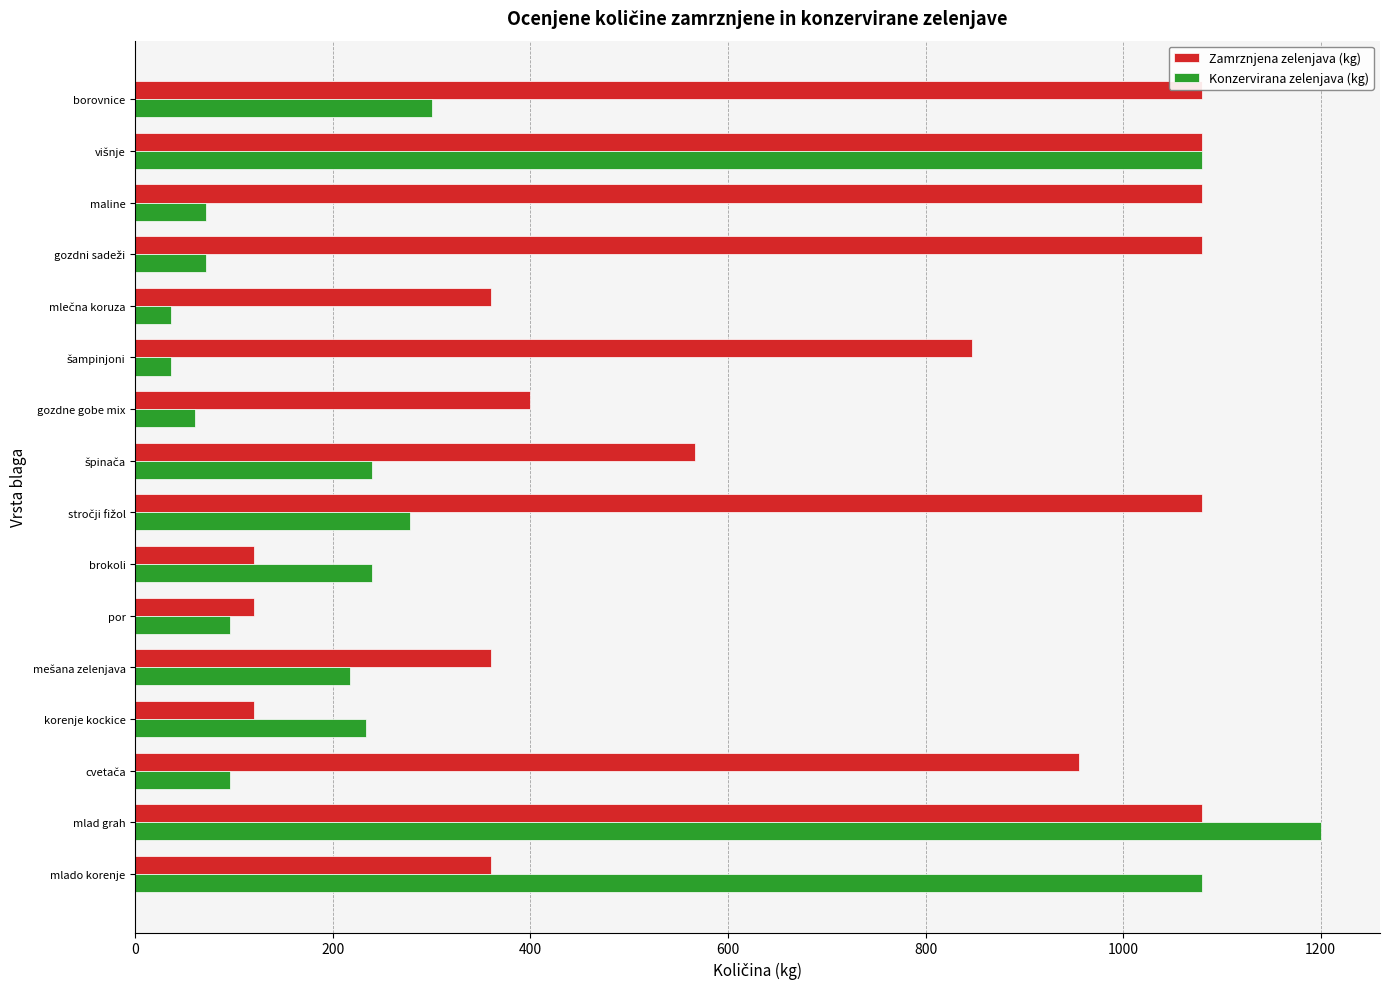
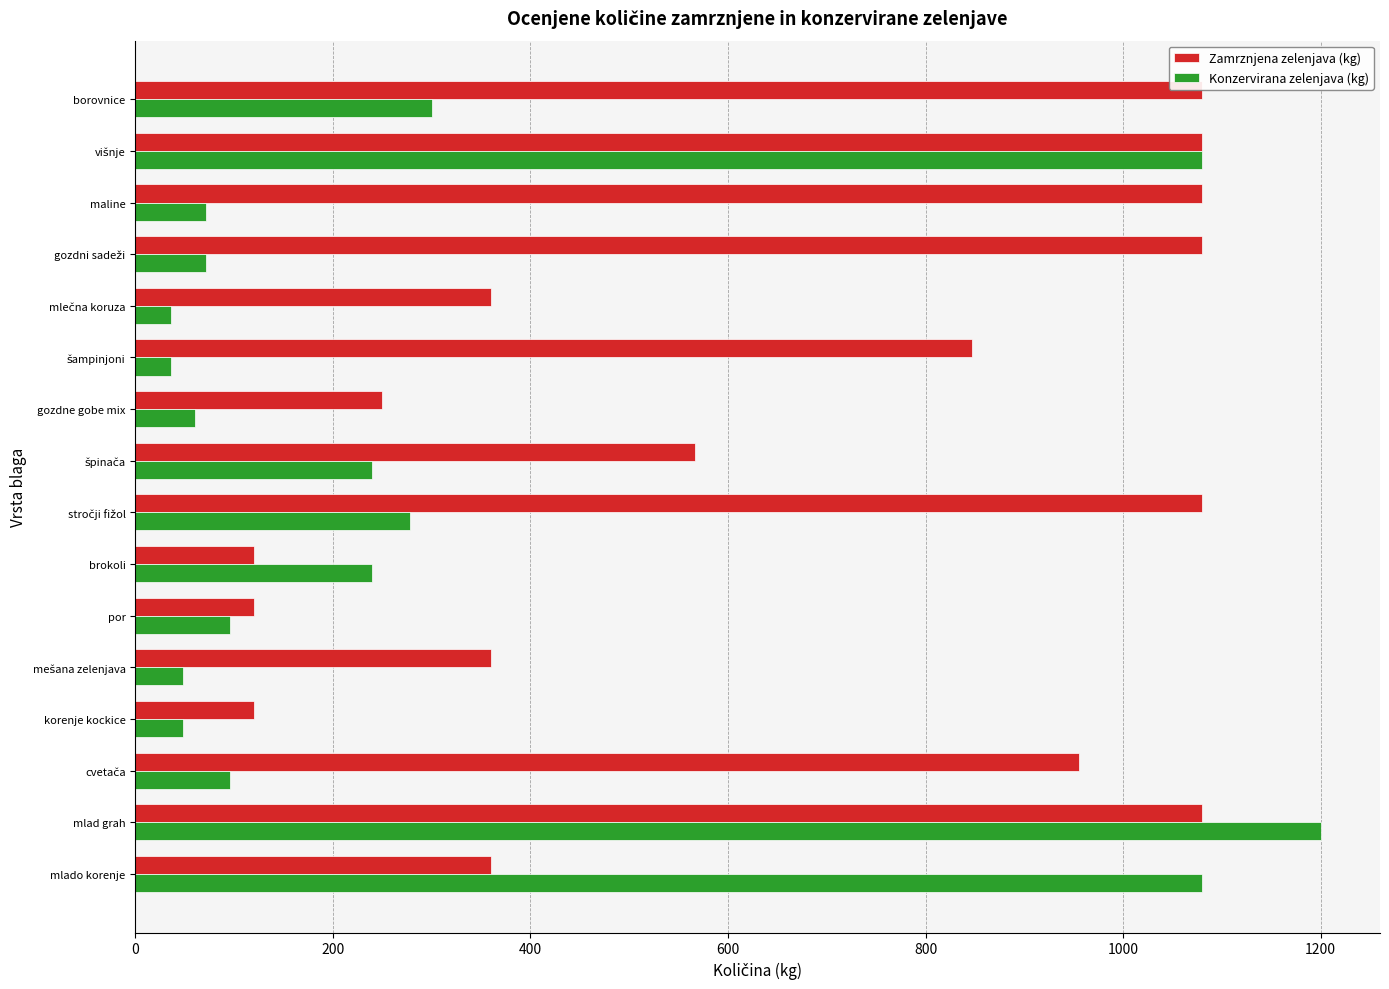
Zamrznjena zelenjava (kg), gozdne gobe mix: 400 -> 250
Konzervirana zelenjava (kg), mešana zelenjava: 220 -> 50
Konzervirana zelenjava (kg), korenje kockice: 230 -> 50
